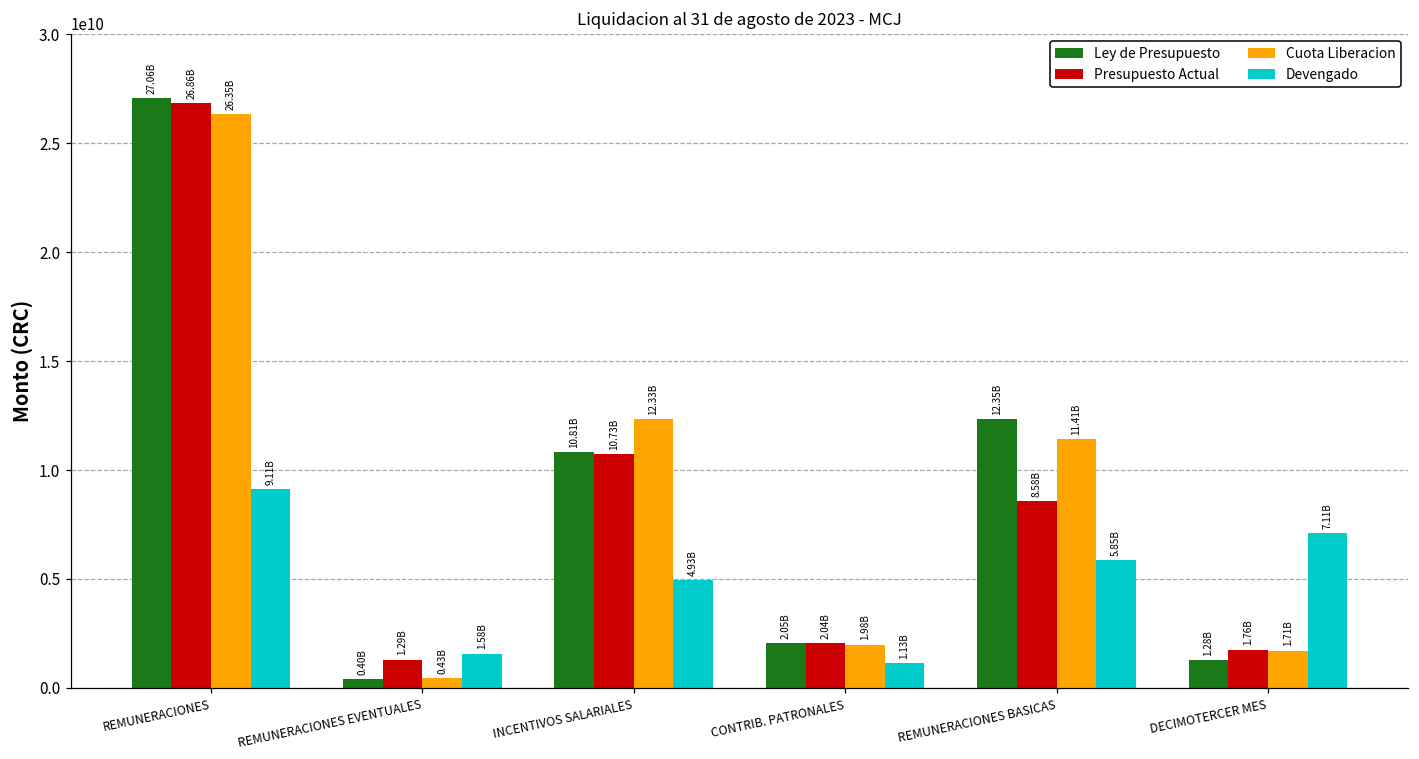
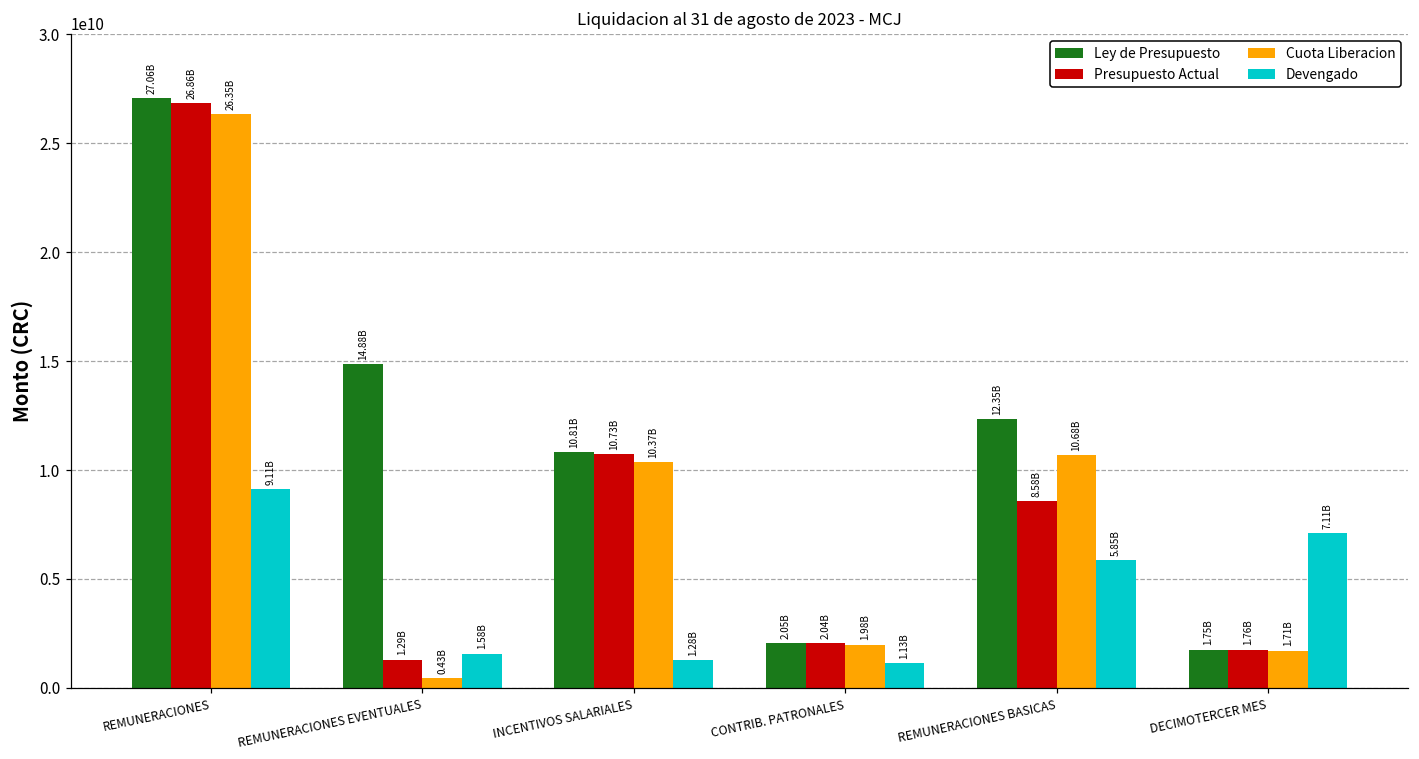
Ley de Presupuesto, REMUNERACIONES EVENTUALES: 0.40B -> 14.88B
Cuota Liberacion, INCENTIVOS SALARIALES: 12.33B -> 10.37B
Devengado, INCENTIVOS SALARIALES: 4.93B -> 1.28B
Cuota Liberacion, REMUNERACIONES BASICAS: 11.41B -> 10.68B
Ley de Presupuesto, DECIMOTERCER MES: 1.28B -> 1.75B
